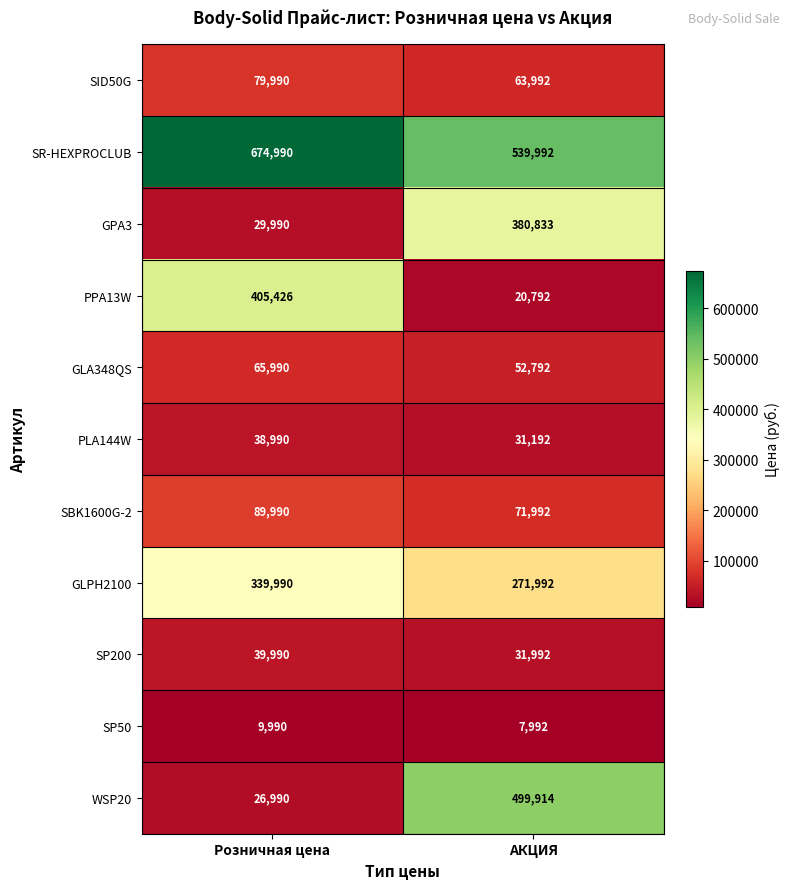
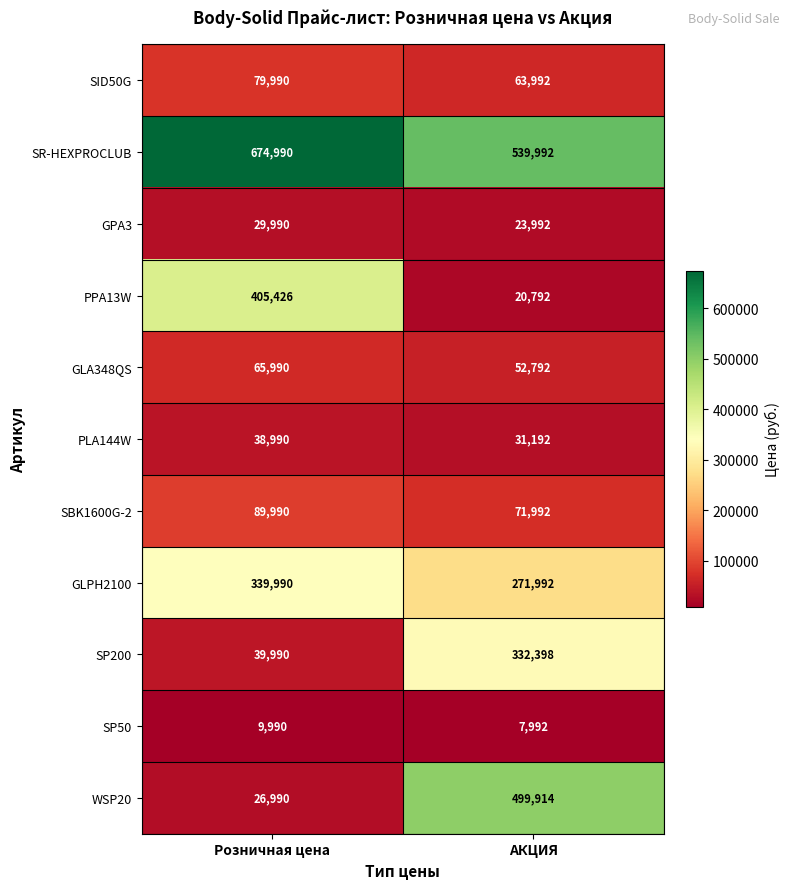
GPA3, АКЦИЯ: 380,833 -> 23,992
SP200, АКЦИЯ: 31,992 -> 332,398
